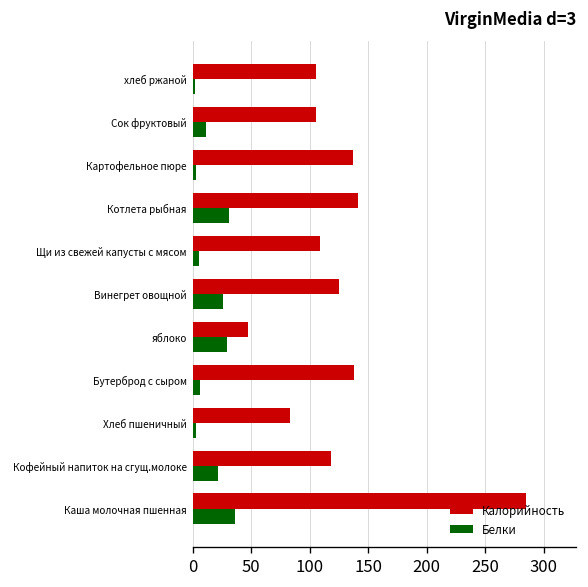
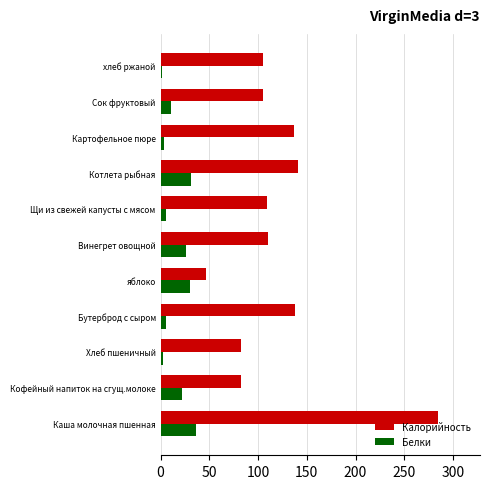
Калорийность, Винегрет овощной: 130 -> 110
Калорийность, Кофейный напиток на сгущ.молоке: 120 -> 80
